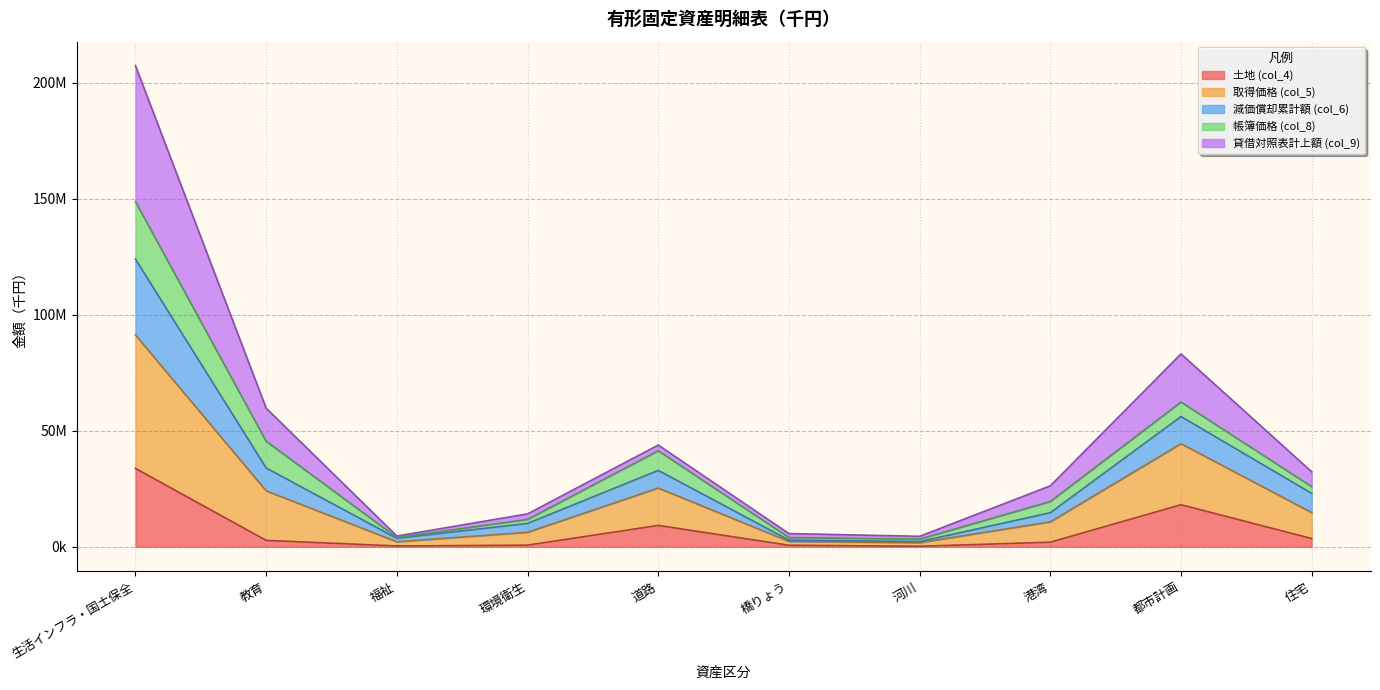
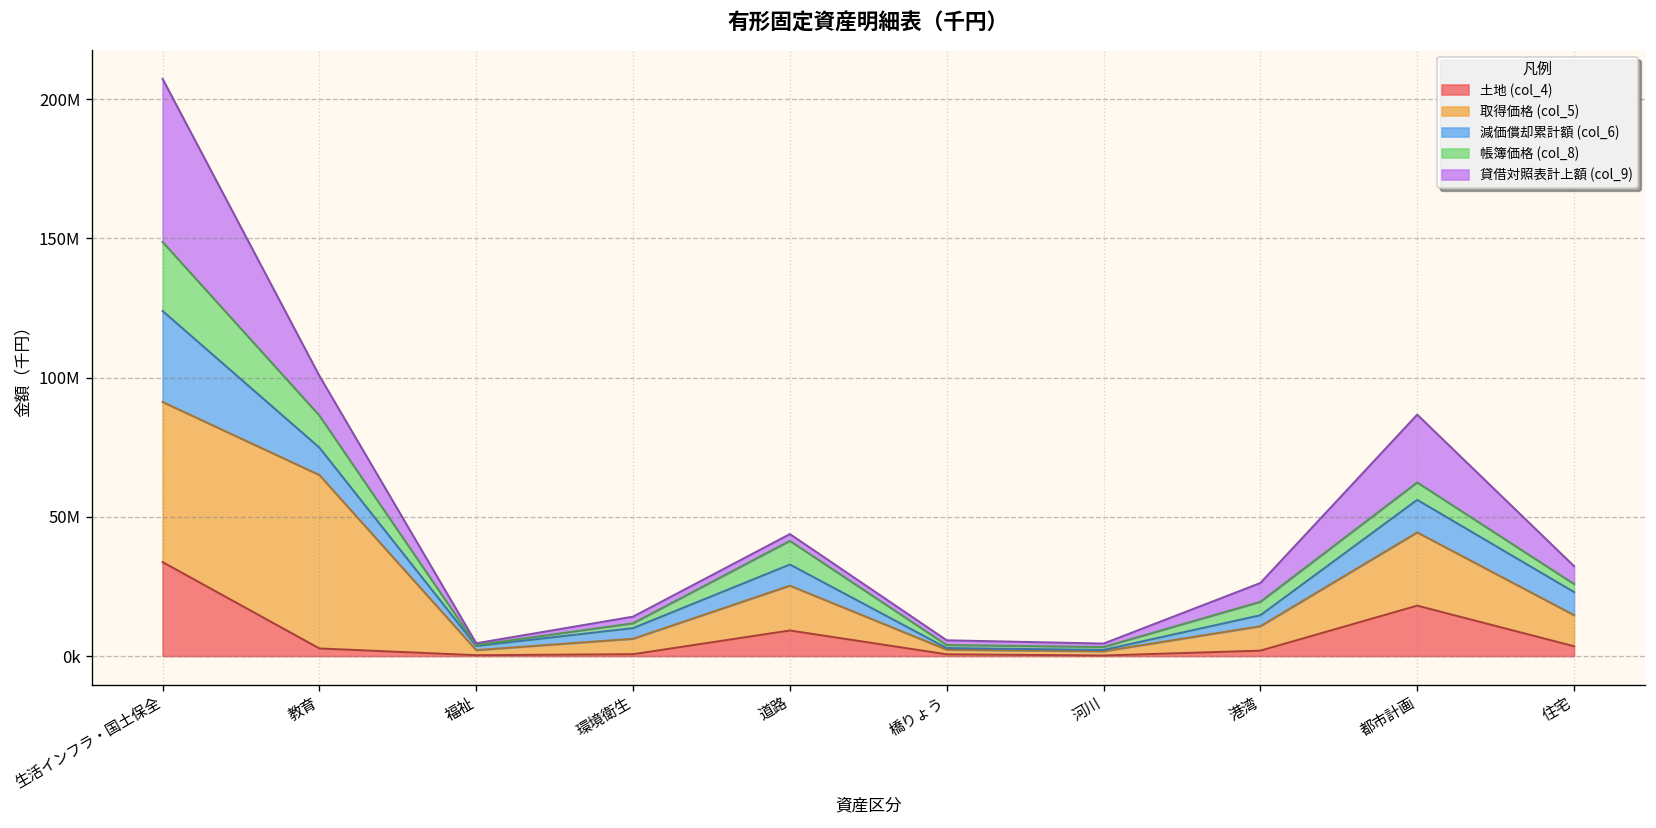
取得価格 (col_5), 教育: 21000000 -> 62000000
貸借対照表計上額 (col_9), 都市計画: 21000000 -> 24000000
